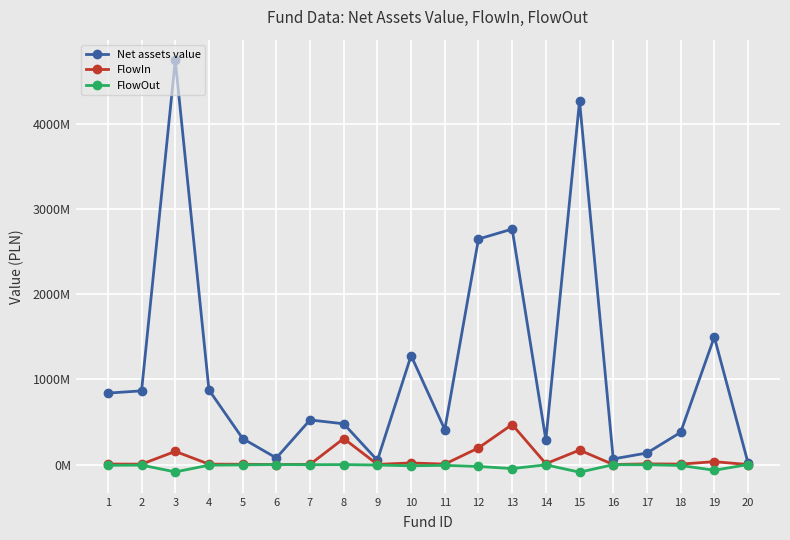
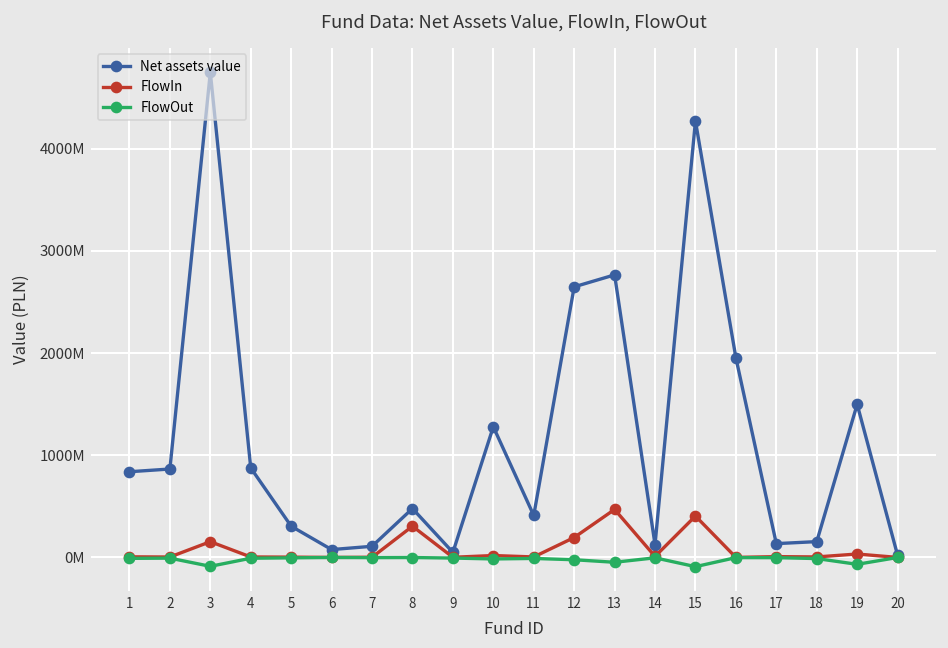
Net assets value, 7: 500000000 -> 100000000
Net assets value, 14: 300000000 -> 100000000
FlowIn, 15: 200000000 -> 400000000
Net assets value, 16: 100000000 -> 2000000000
Net assets value, 18: 400000000 -> 200000000
